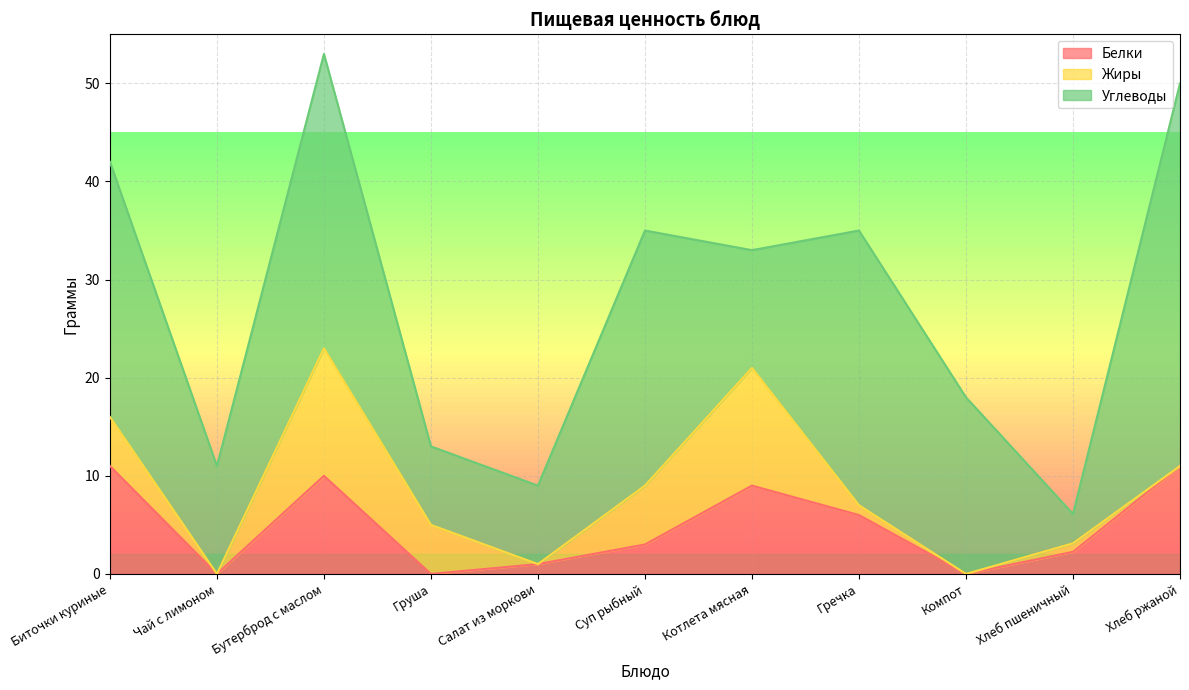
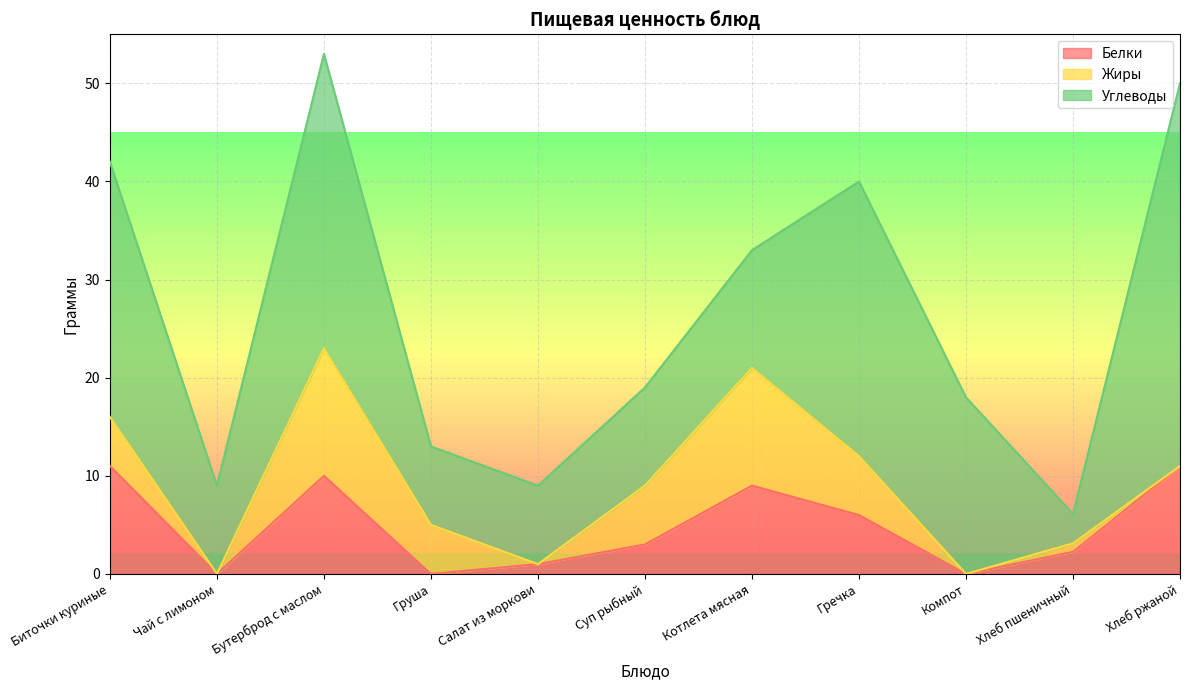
Углеводы, Чай с лимоном: 11 -> 9
Углеводы, Суп рыбный: 26 -> 10
Жиры, Гречка: 1 -> 6
